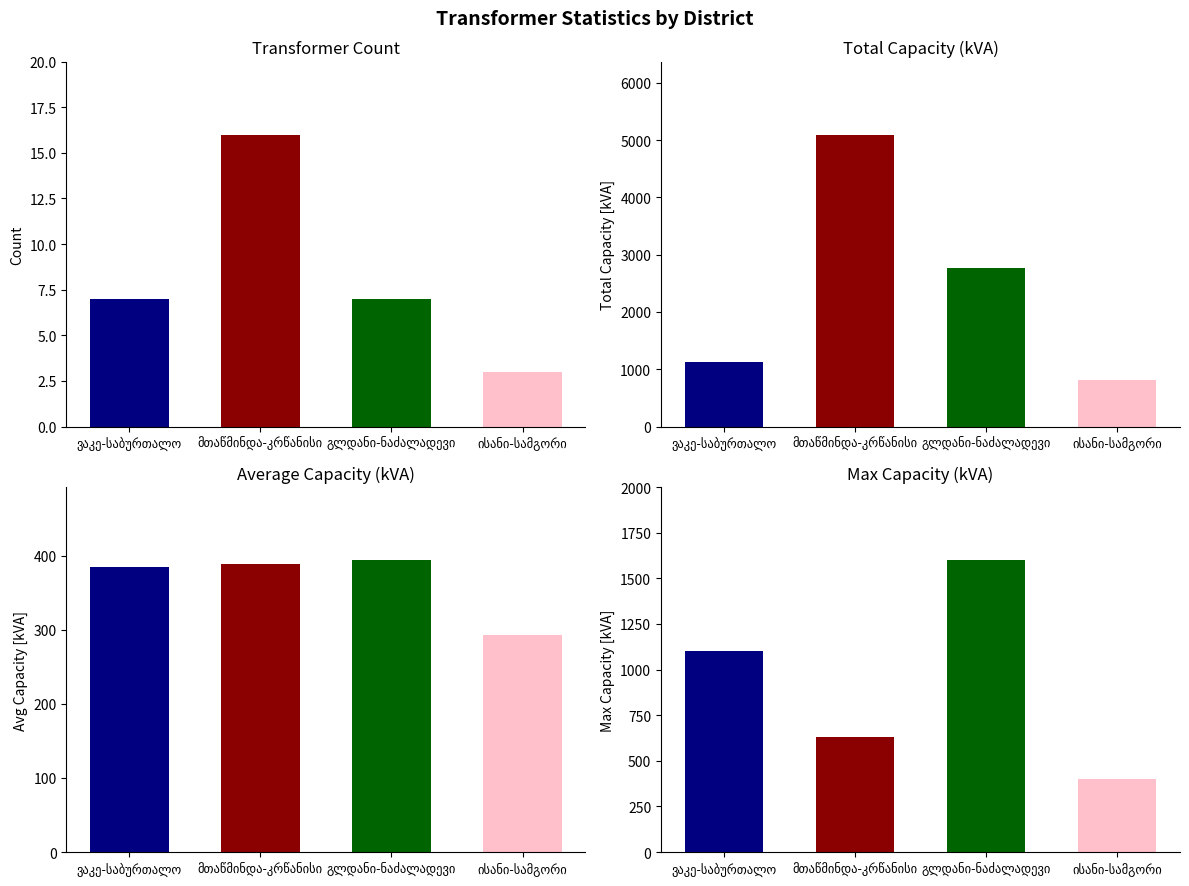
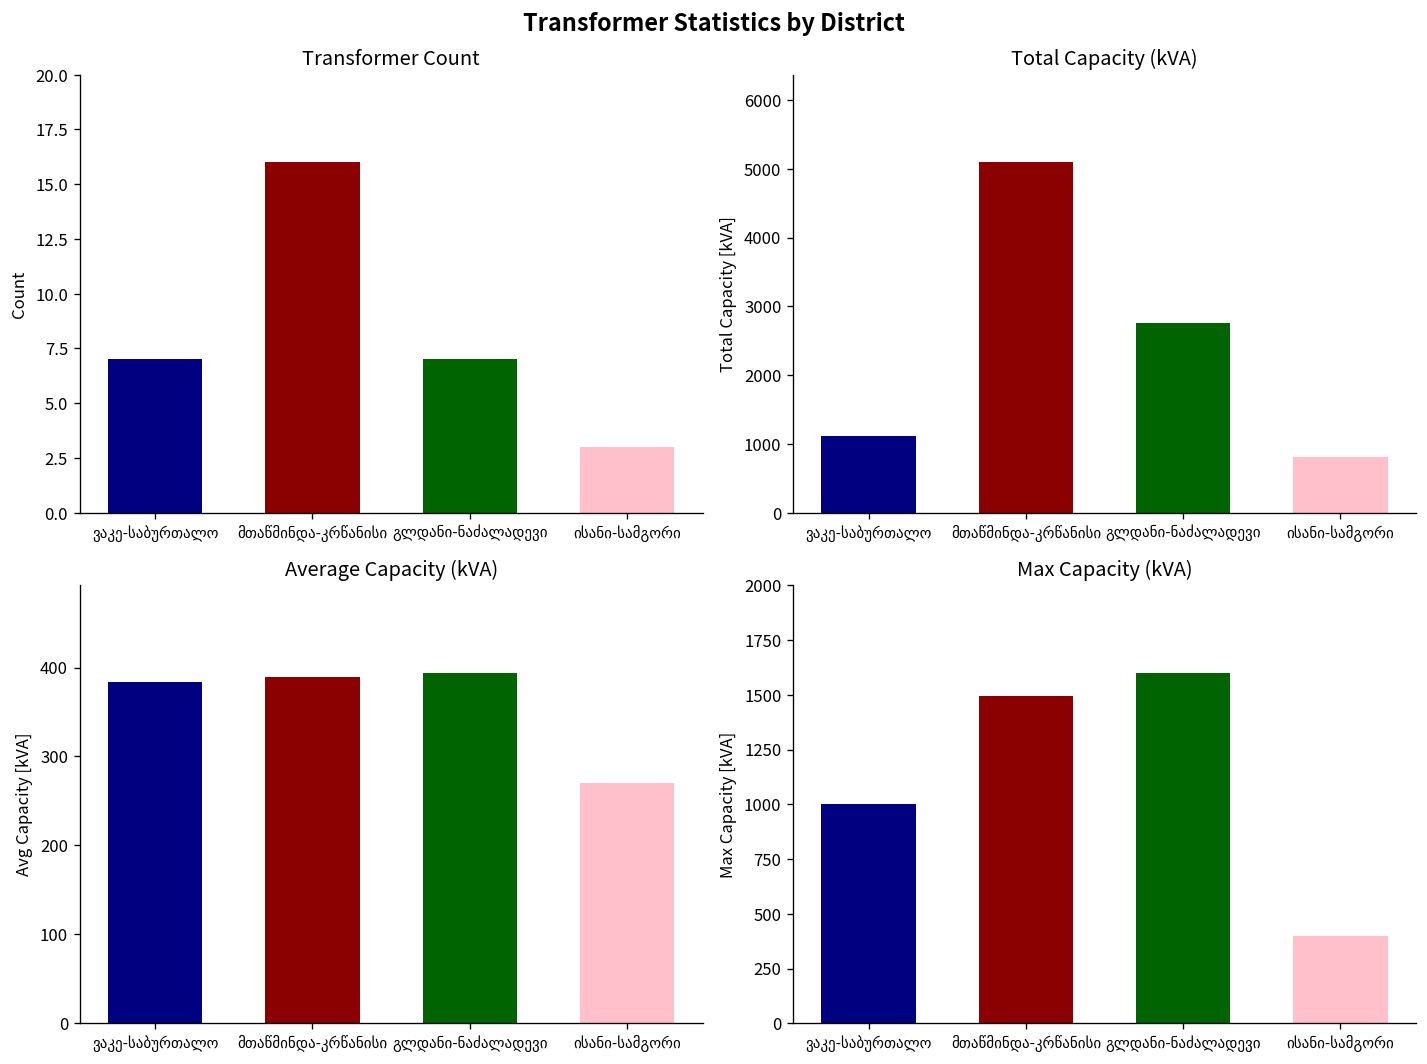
Average Capacity (kVA), ისანი-სამგორი: 290 -> 270
Max Capacity (kVA), ვაკე-საბურთალო: 1100 -> 1000
Max Capacity (kVA), მთაწმინდა-კრწანისი: 630 -> 1490
